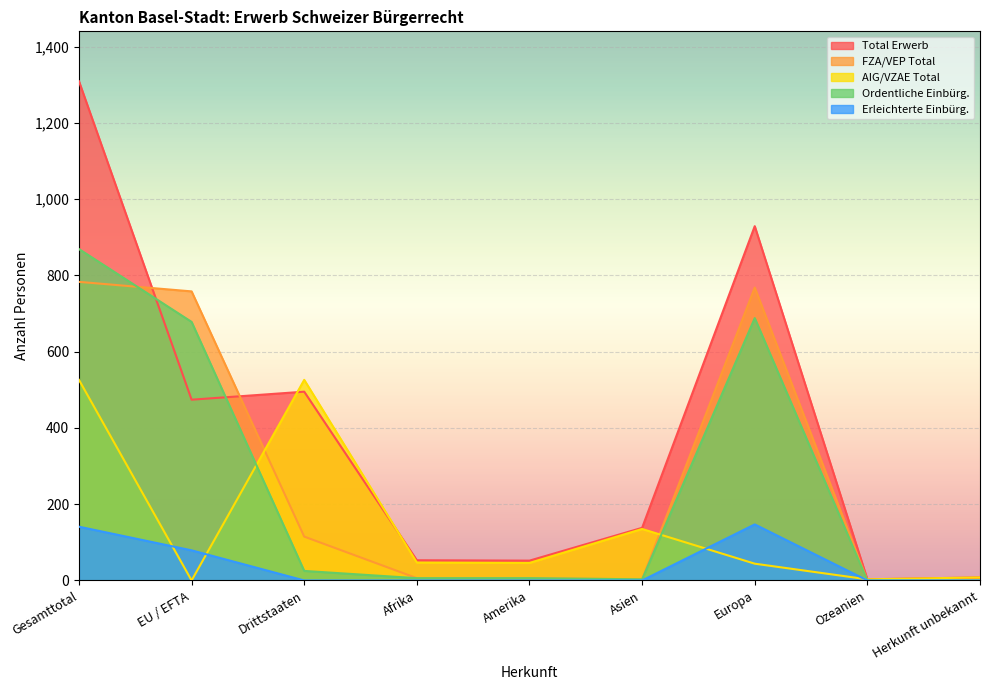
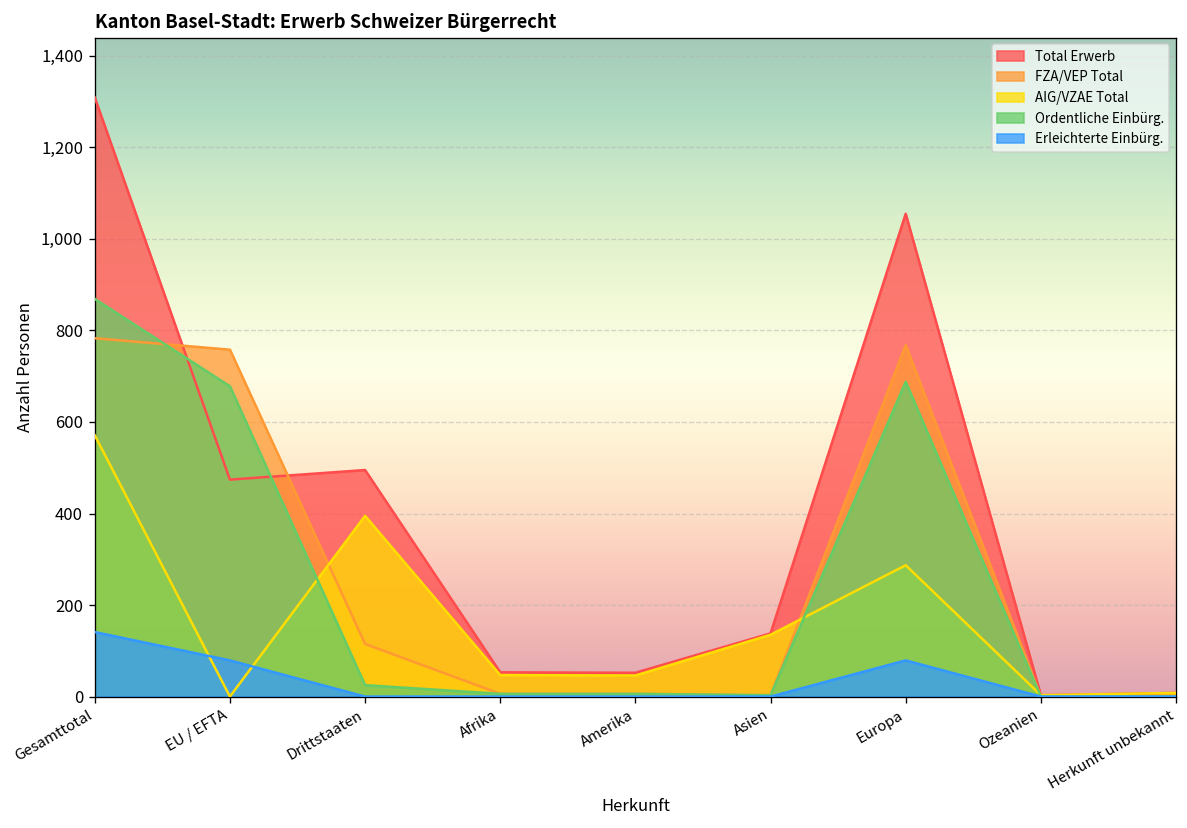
AIG/VZAE Total, Gesamttotal: 530 -> 570
AIG/VZAE Total, Drittstaaten: 530 -> 400
Total Erwerb, Europa: 930 -> 1,060
AIG/VZAE Total, Europa: 40 -> 290
Erleichterte Einbürg., Europa: 150 -> 80
